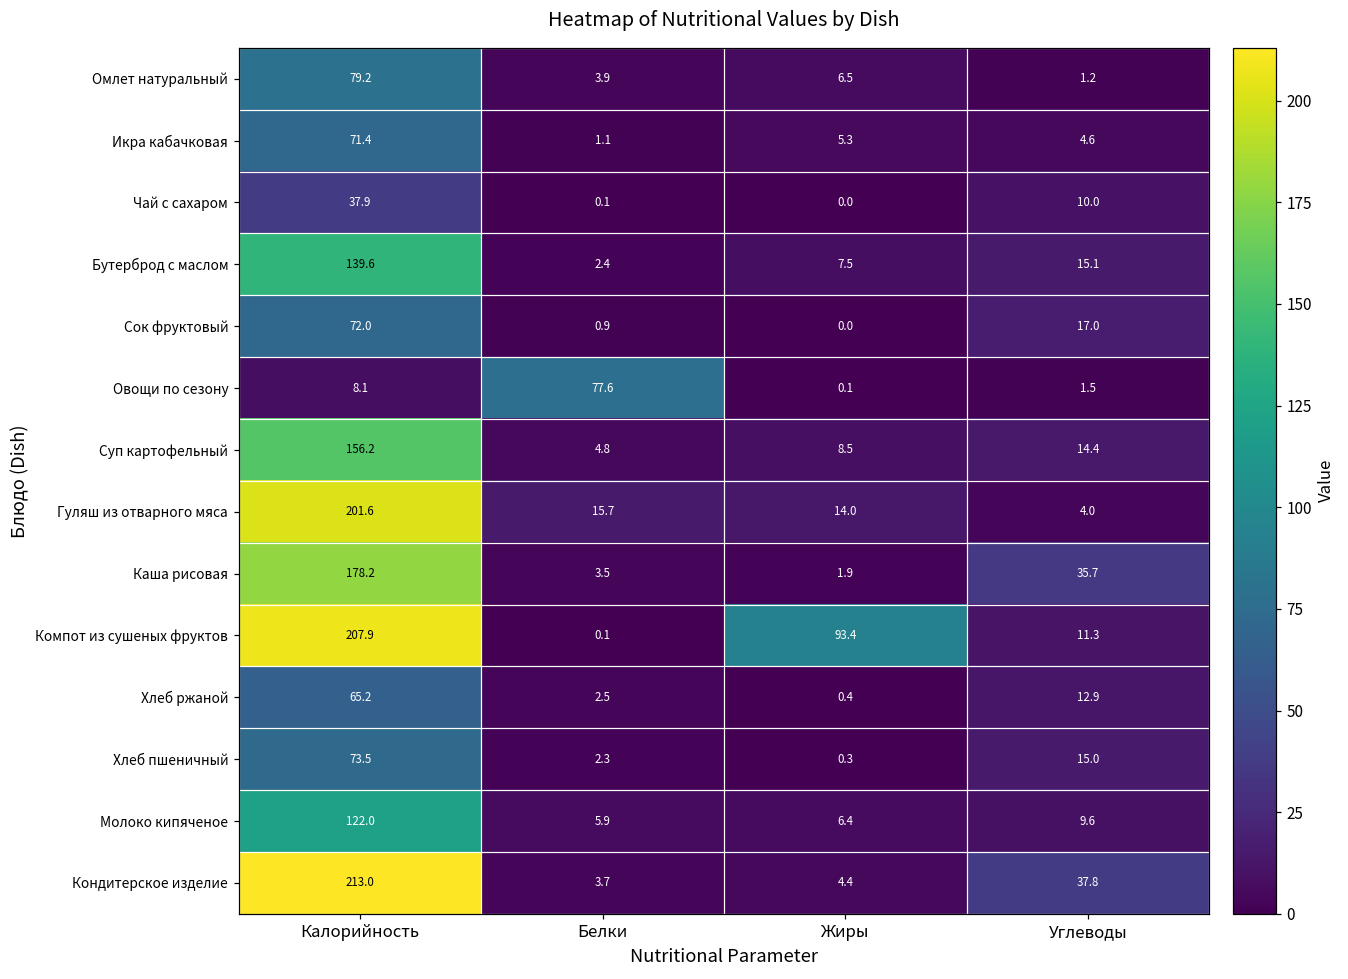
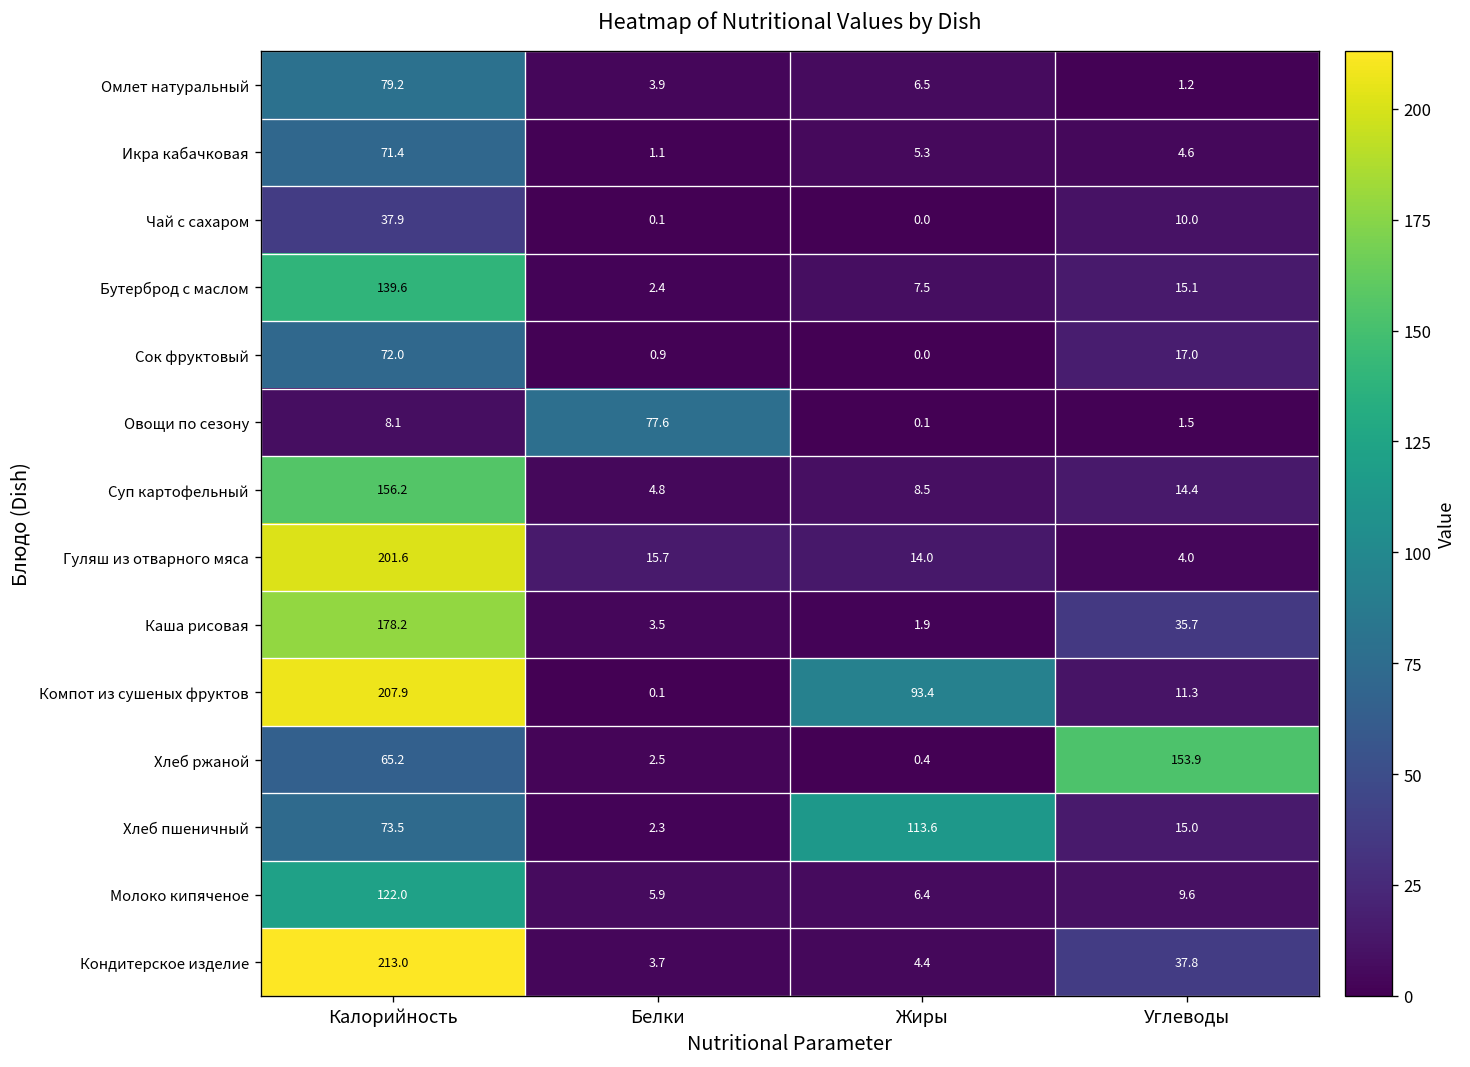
Хлеб ржаной, Углеводы: 12.9 -> 153.9
Хлеб пшеничный, Жиры: 0.3 -> 113.6
